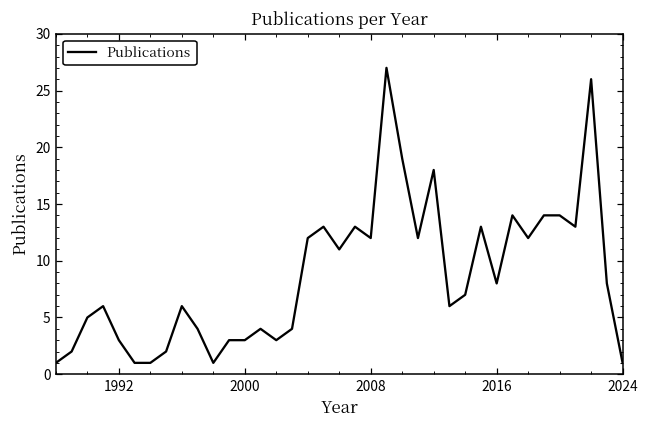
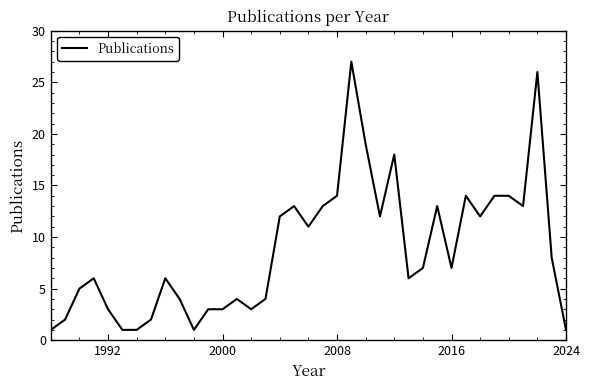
2008: 12 -> 14
2016: 8 -> 7
